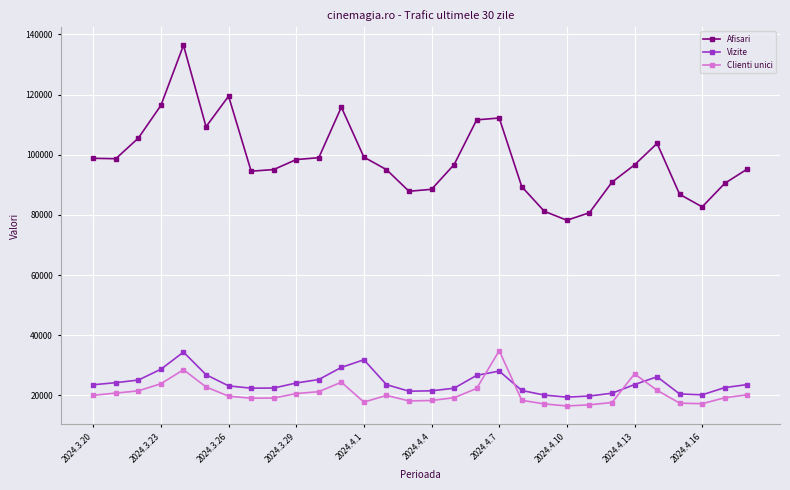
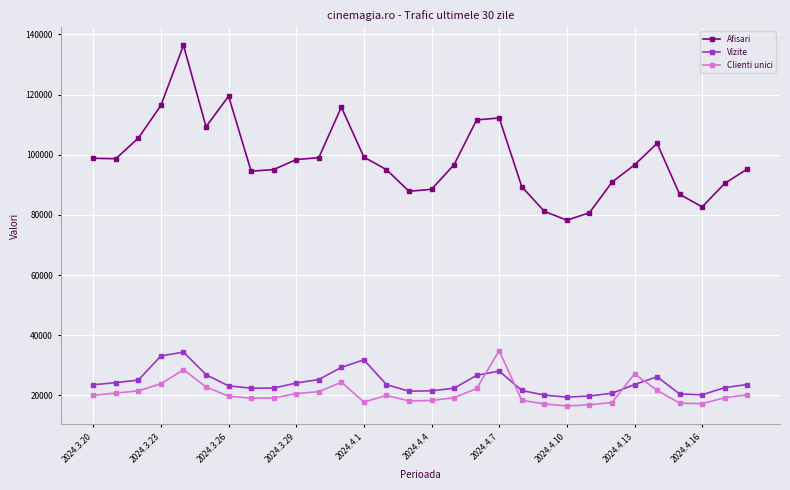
Vizite, 2024.3.23: 29000 -> 33000
